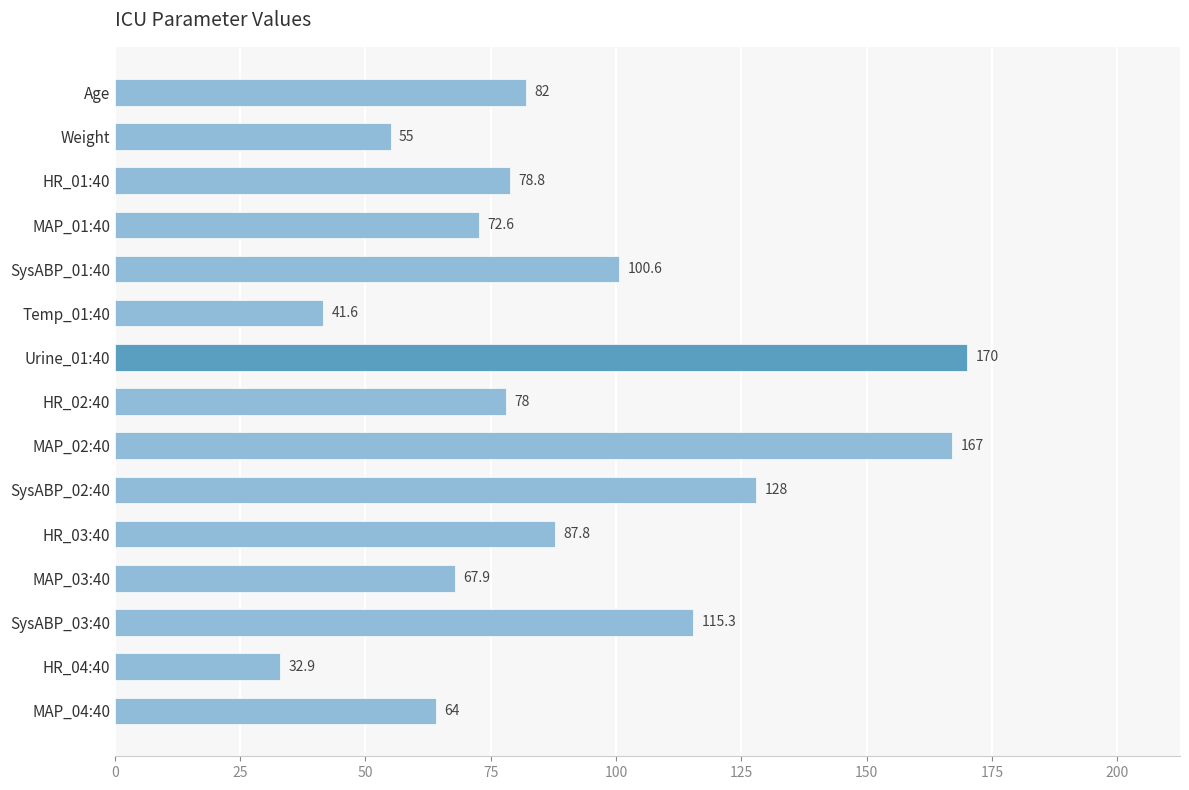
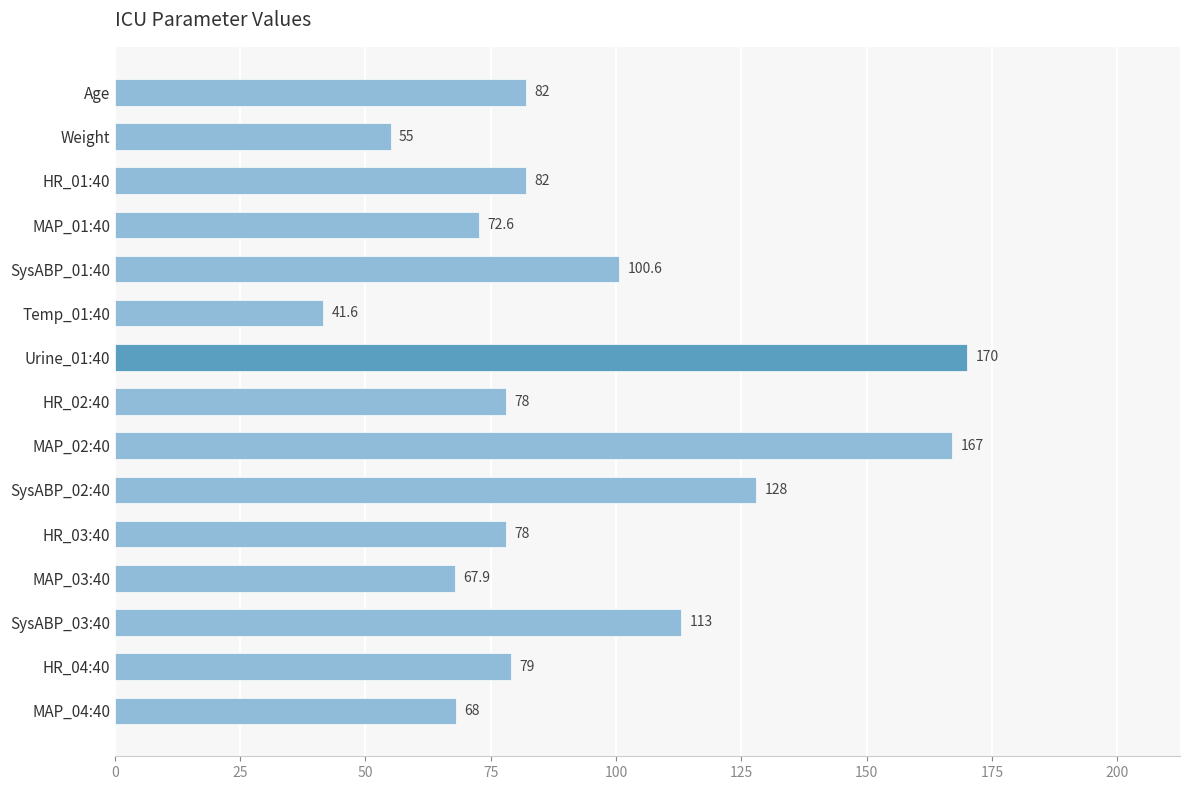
HR_01:40: 78.8 -> 82
HR_03:40: 87.8 -> 78
SysABP_03:40: 115.3 -> 113
HR_04:40: 32.9 -> 79
MAP_04:40: 64 -> 68
